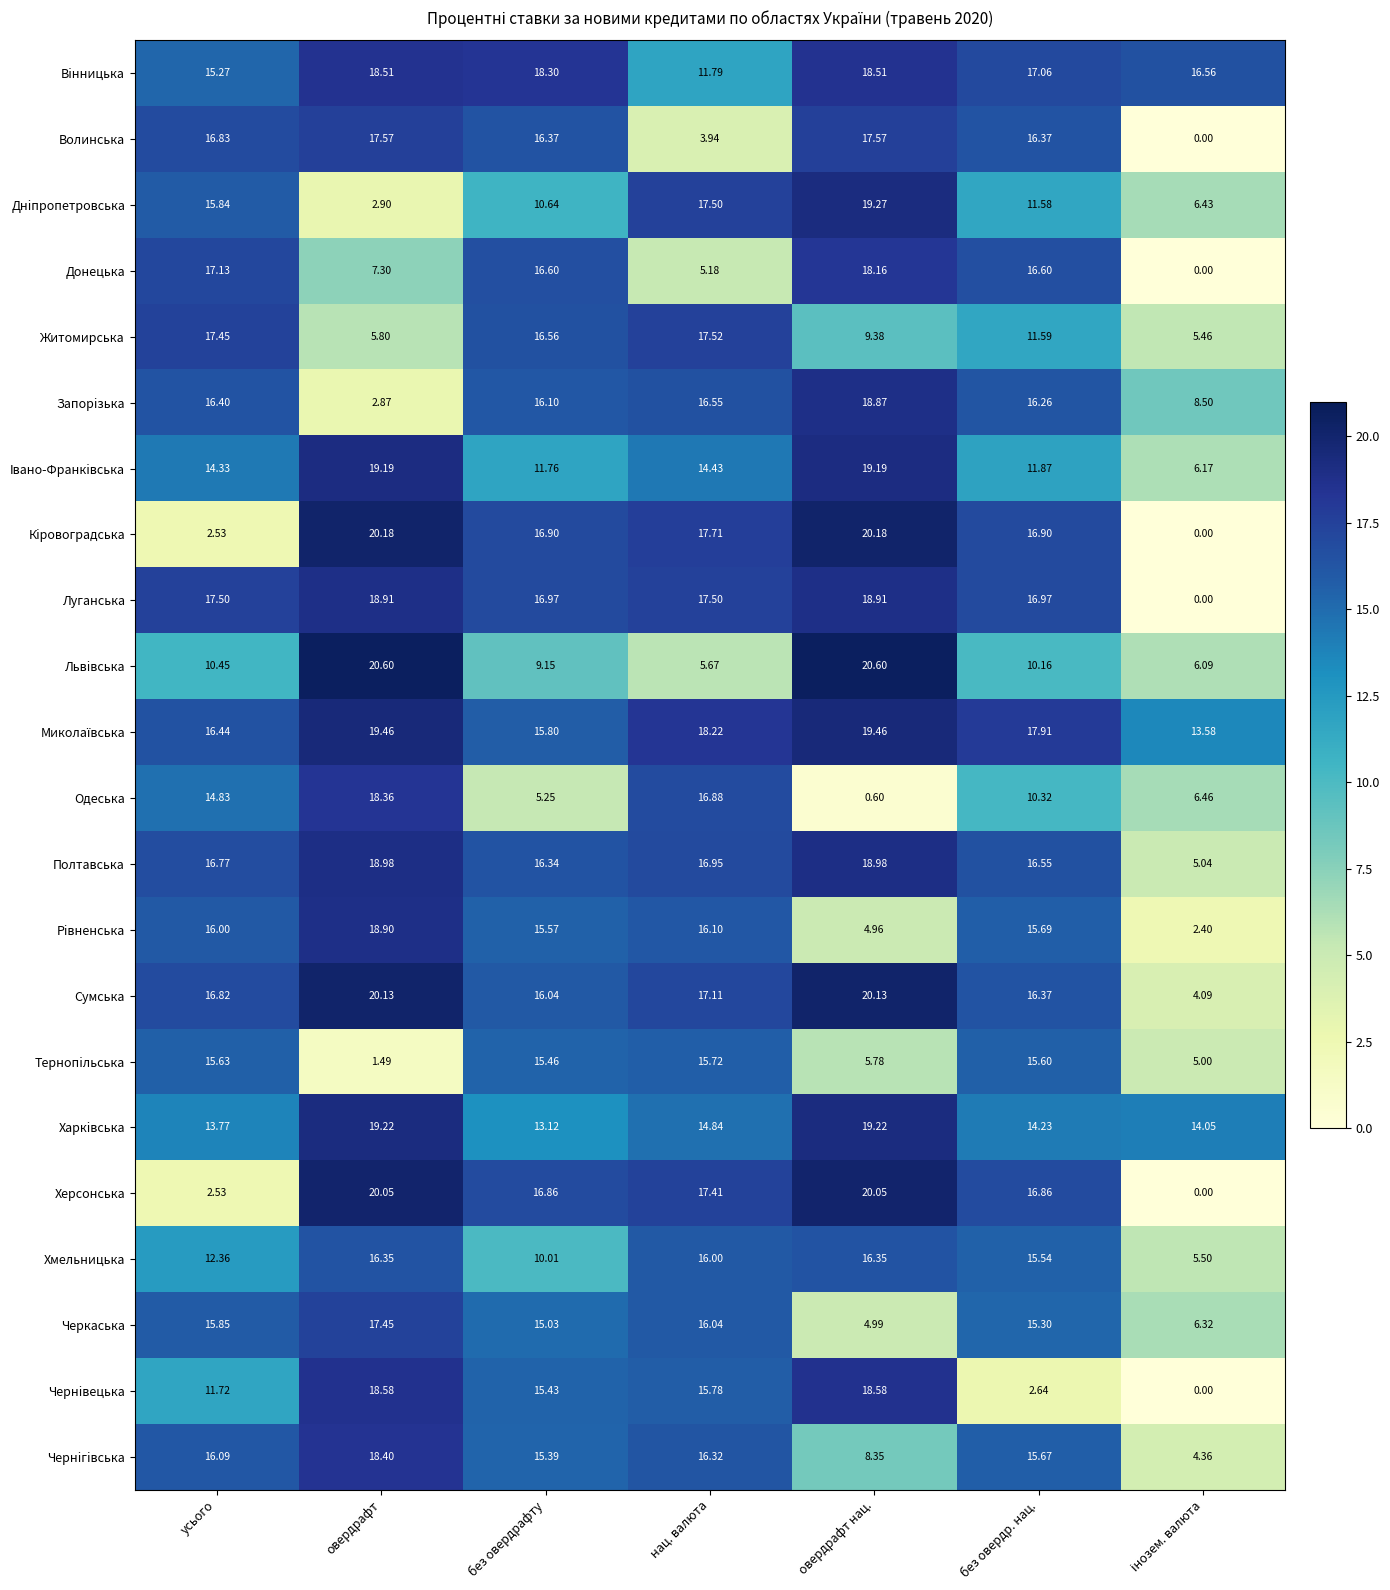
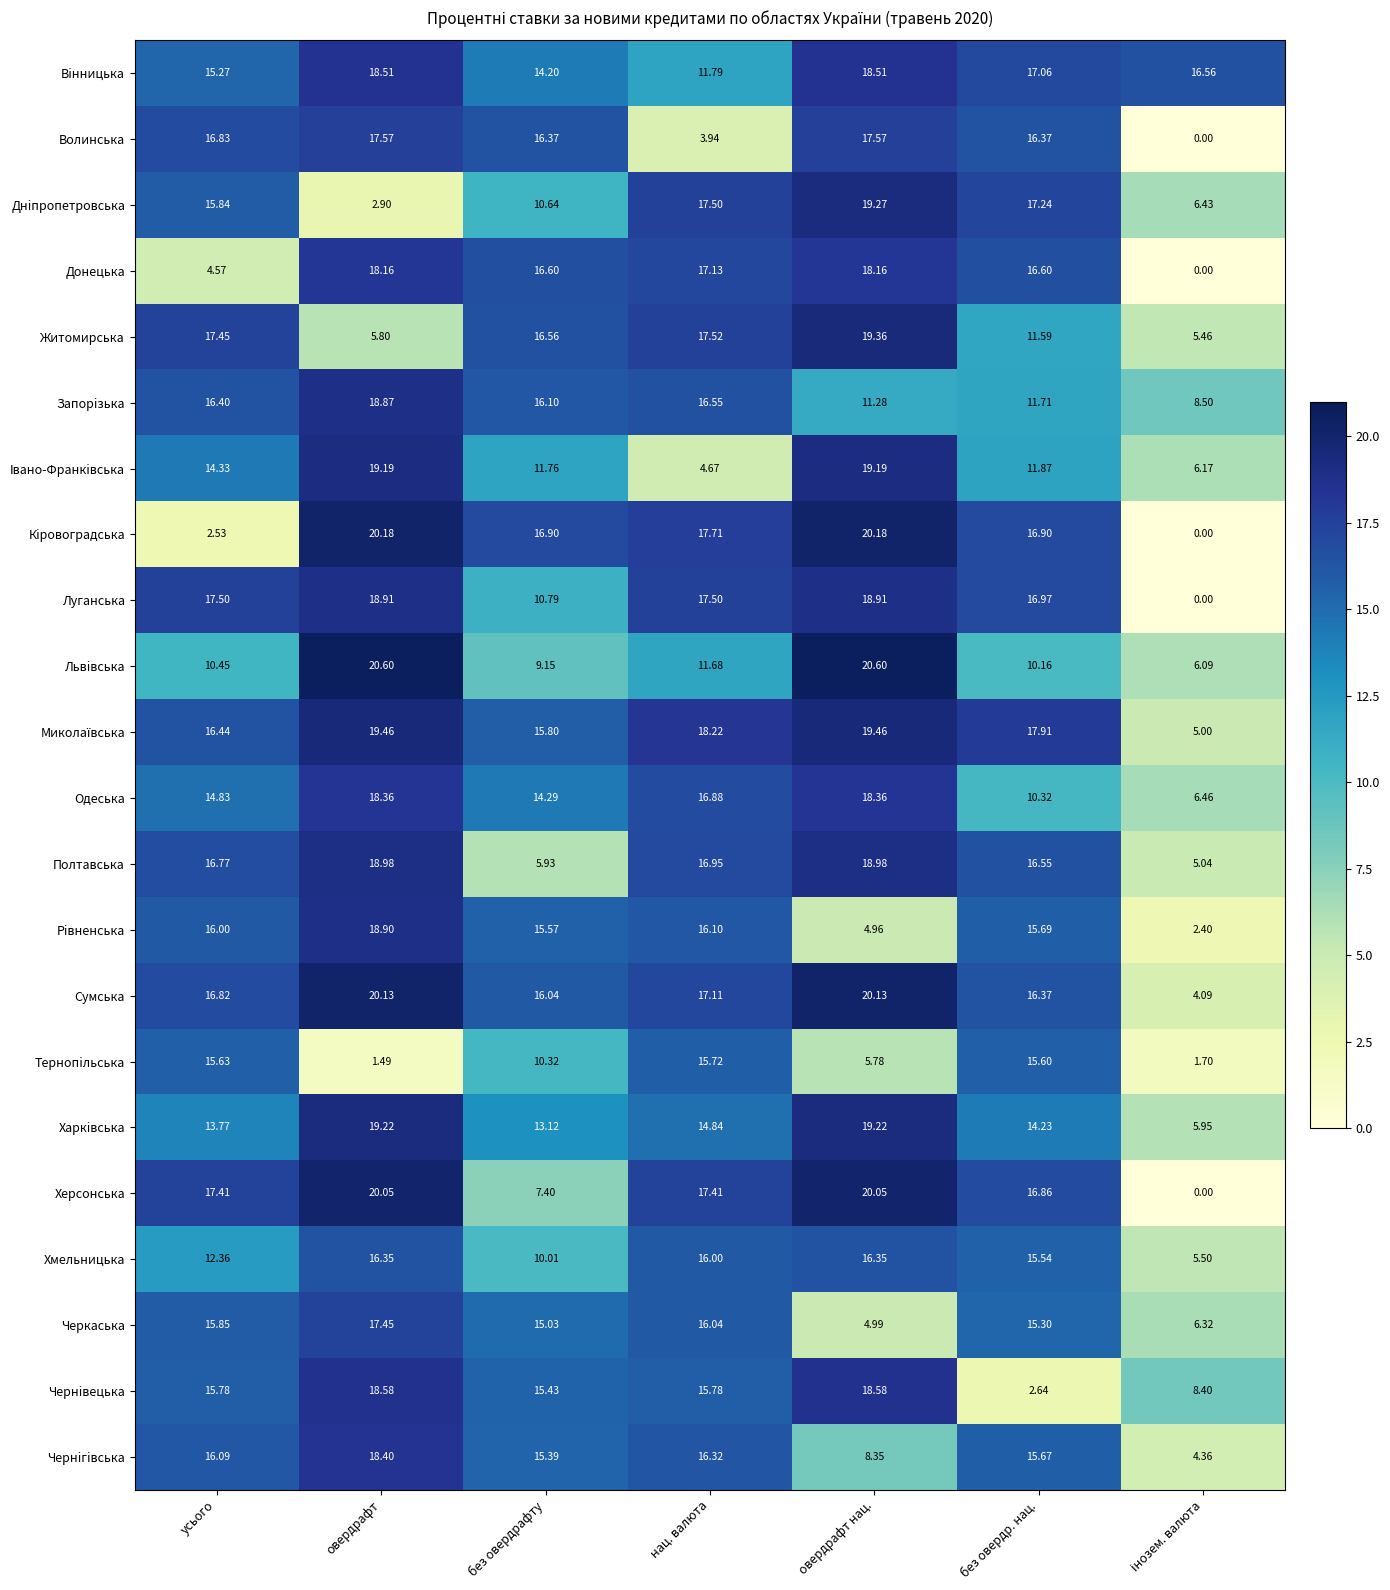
Вiнницька, без овердрафту: 18.30 -> 14.20
Днiпропетровська, без овердр. нац.: 11.58 -> 17.24
Донецька, усього: 17.13 -> 4.57
Донецька, овердрафт: 7.30 -> 18.16
Донецька, нац. валюта: 5.18 -> 17.13
Житомирська, овердрафт нац.: 9.38 -> 19.36
Запорiзька, овердрафт: 2.87 -> 18.87
Запорiзька, овердрафт нац.: 18.87 -> 11.28
Запорiзька, без овердр. нац.: 16.26 -> 11.71
Iвано-Франкiвська, нац. валюта: 14.43 -> 4.67
Луганська, без овердрафту: 16.97 -> 10.79
Львiвська, нац. валюта: 5.67 -> 11.68
Миколаївська, інозем. валюта: 13.58 -> 5.00
Одеська, без овердрафту: 5.25 -> 14.29
Одеська, овердрафт нац.: 0.60 -> 18.36
Полтавська, без овердрафту: 16.34 -> 5.93
Тернопiльська, без овердрафту: 15.46 -> 10.32
Тернопiльська, інозем. валюта: 5.00 -> 1.70
Харкiвська, інозем. валюта: 14.05 -> 5.95
Херсонська, усього: 2.53 -> 17.41
Херсонська, без овердрафту: 16.86 -> 7.40
Чернiвецька, усього: 11.72 -> 15.78
Чернiвецька, інозем. валюта: 0.00 -> 8.40
